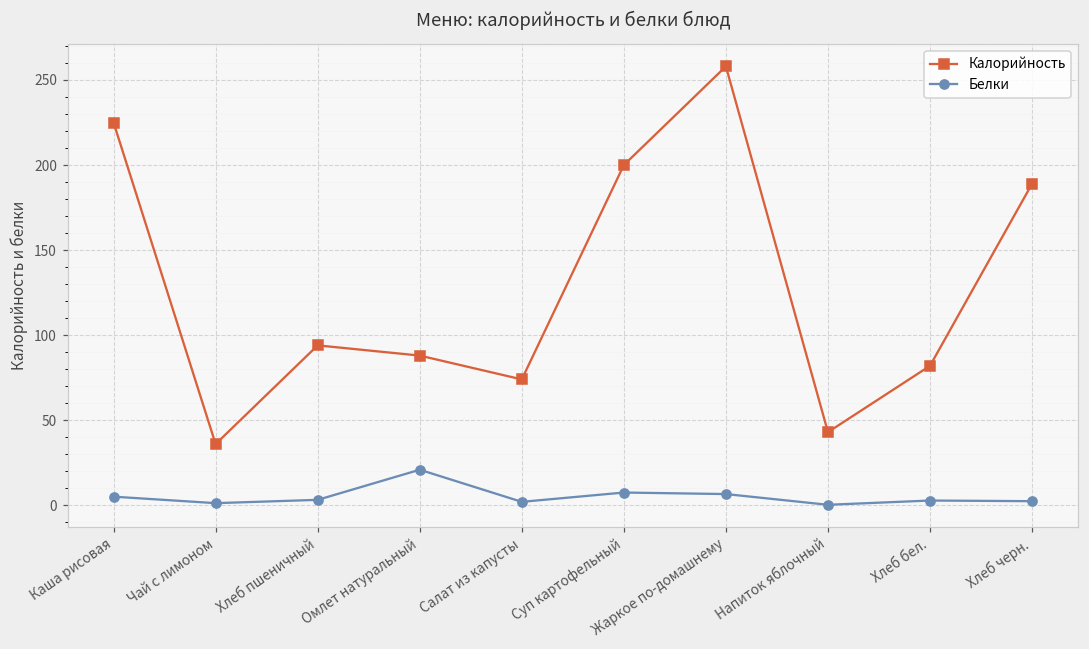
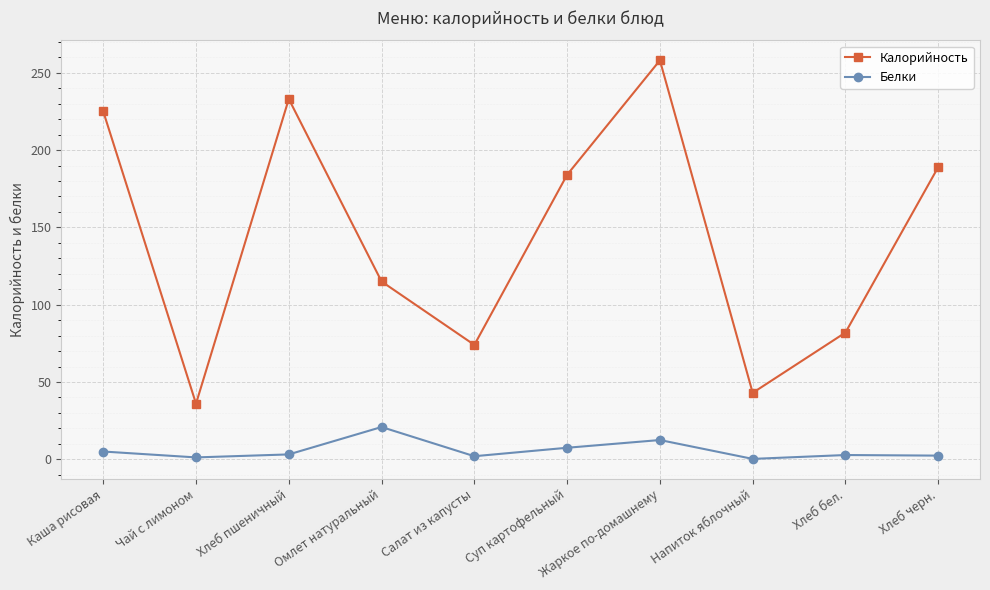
Калорийность, Хлеб пшеничный: 94 -> 233
Калорийность, Омлет натуральный: 88 -> 115
Калорийность, Суп картофельный: 200 -> 184
Белки, Жаркое по-домашнему: 7 -> 13
